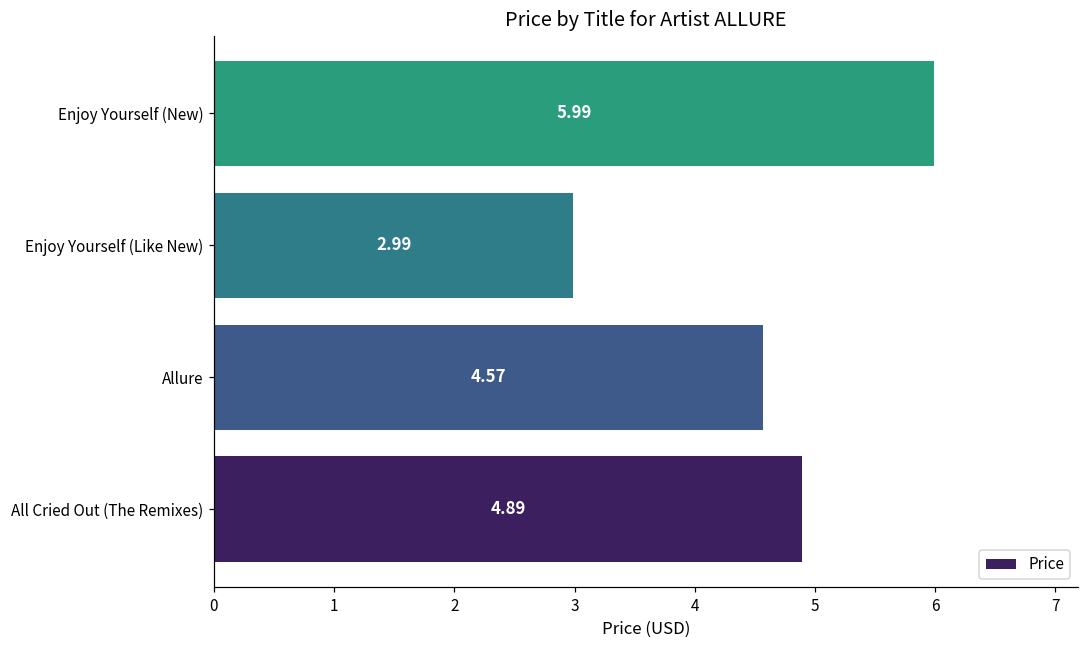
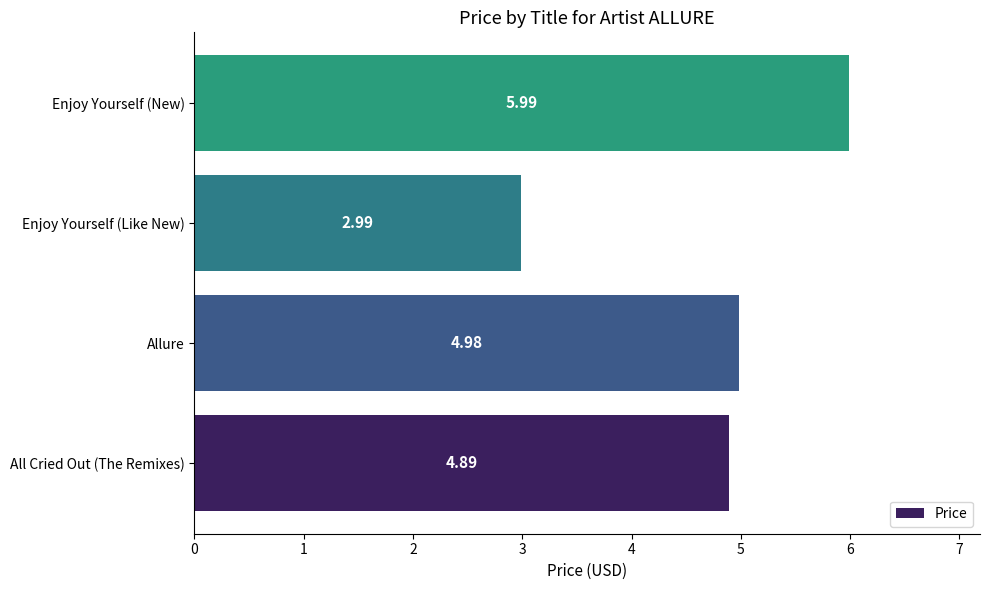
Allure: 4.57 -> 4.98
